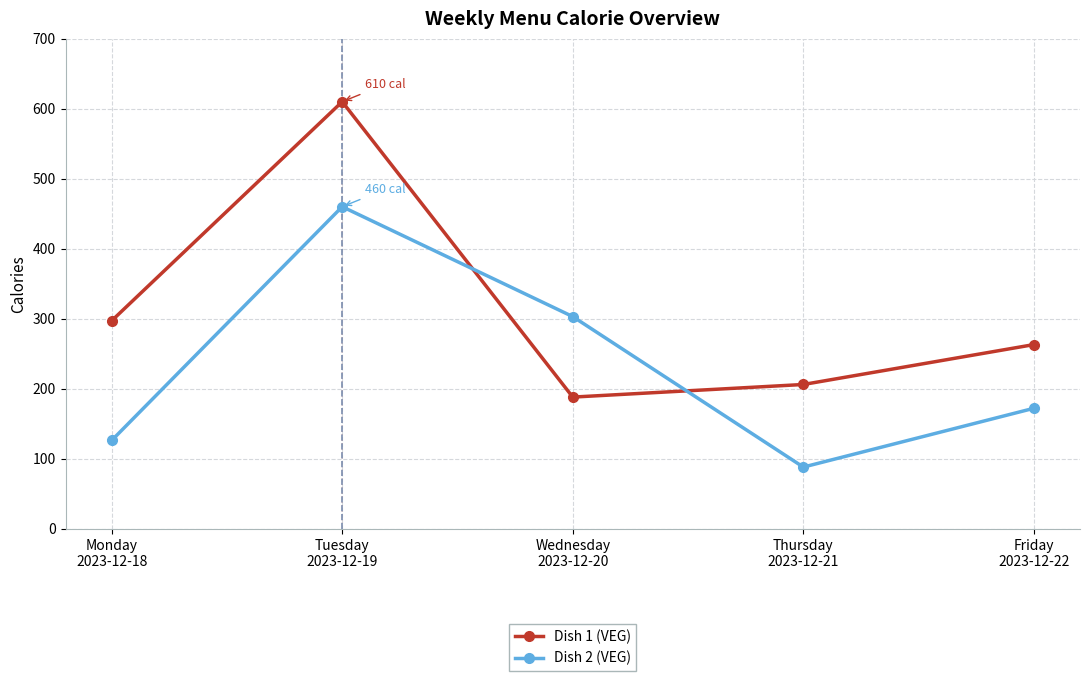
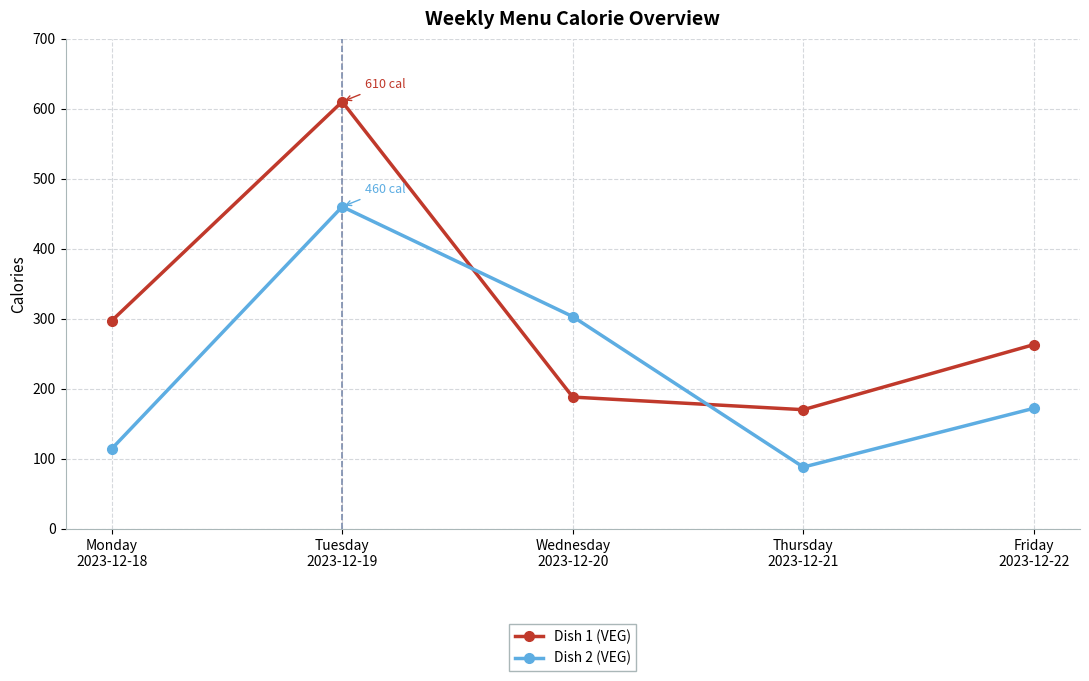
Dish 2 (VEG), Monday 2023-12-18: 130 -> 110
Dish 1 (VEG), Thursday 2023-12-21: 210 -> 170
